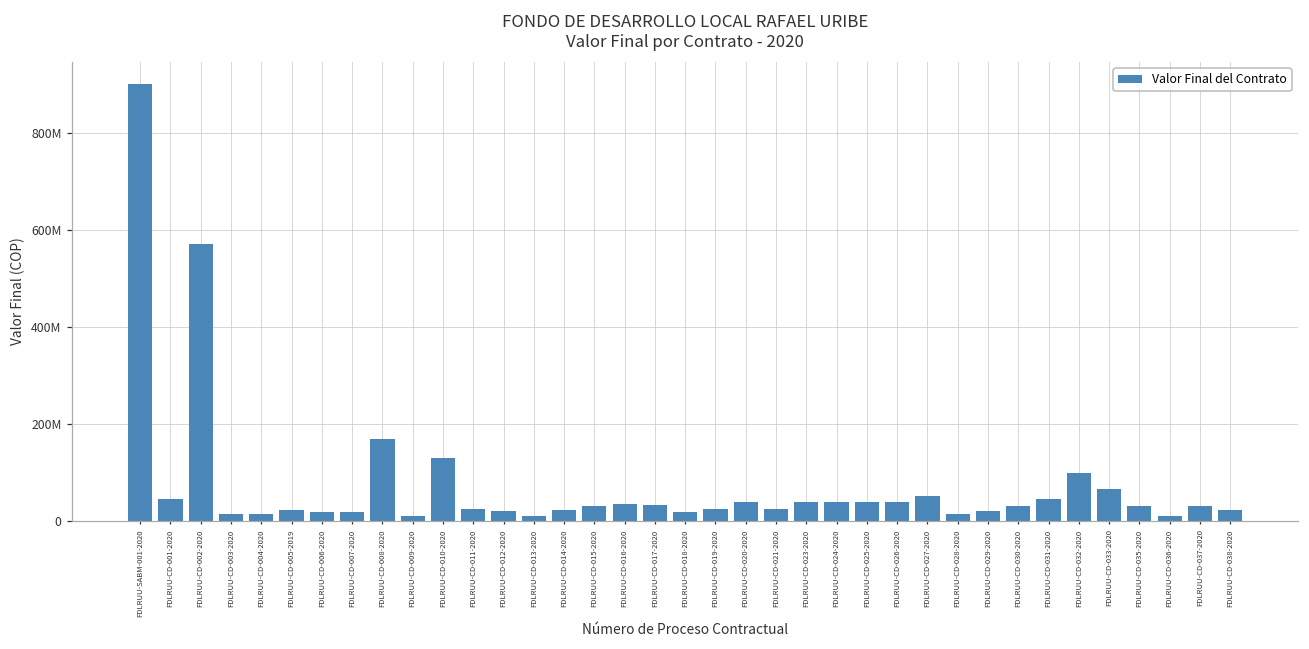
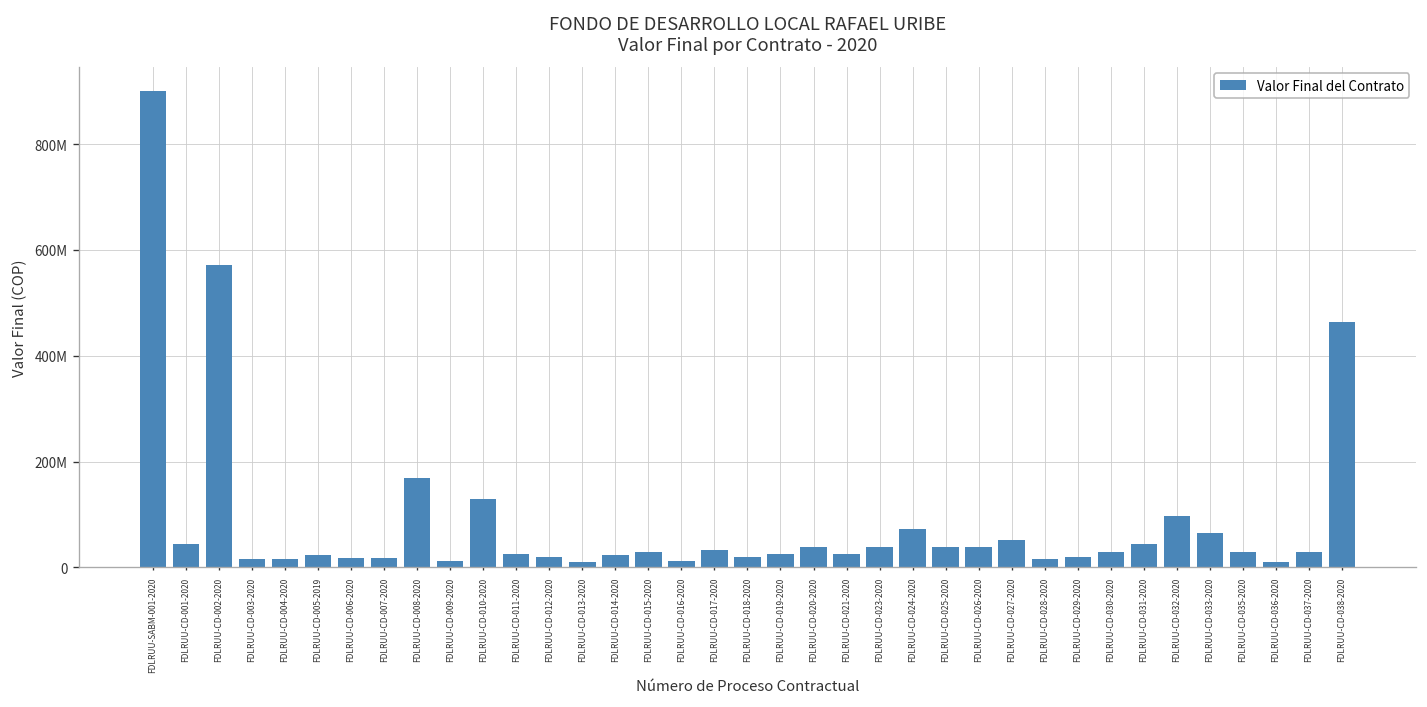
FDLRUU-CD-016-2020: 30000000 -> 10000000
FDLRUU-CD-024-2020: 40000000 -> 70000000
FDLRUU-CD-038-2020: 20000000 -> 460000000
